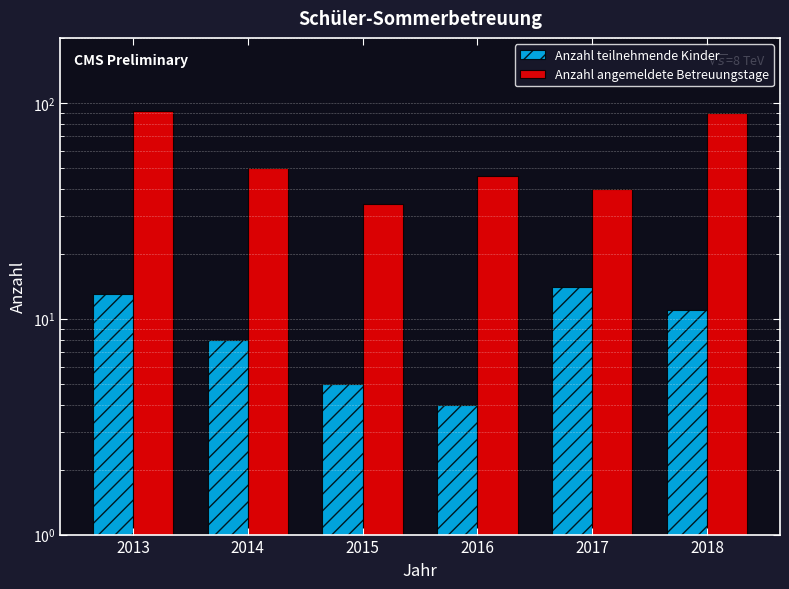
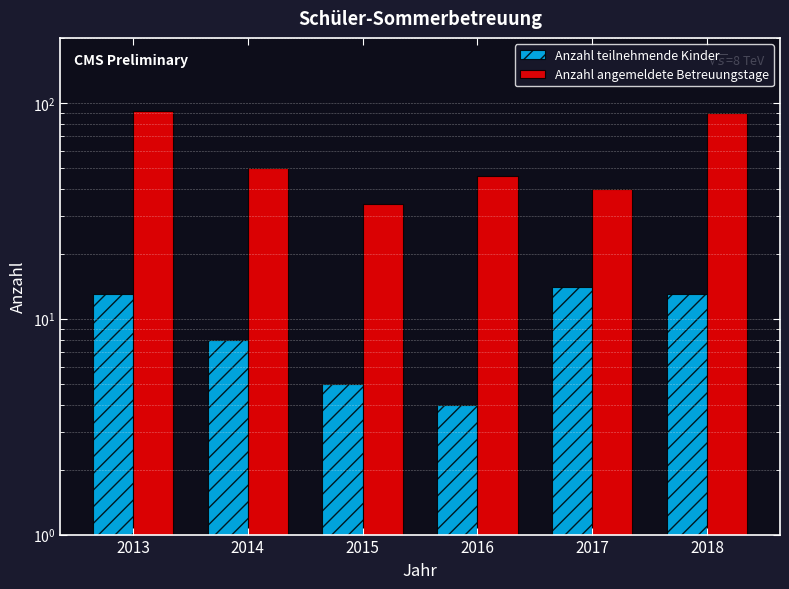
Anzahl teilnehmende Kinder, 2018: 11 -> 13
